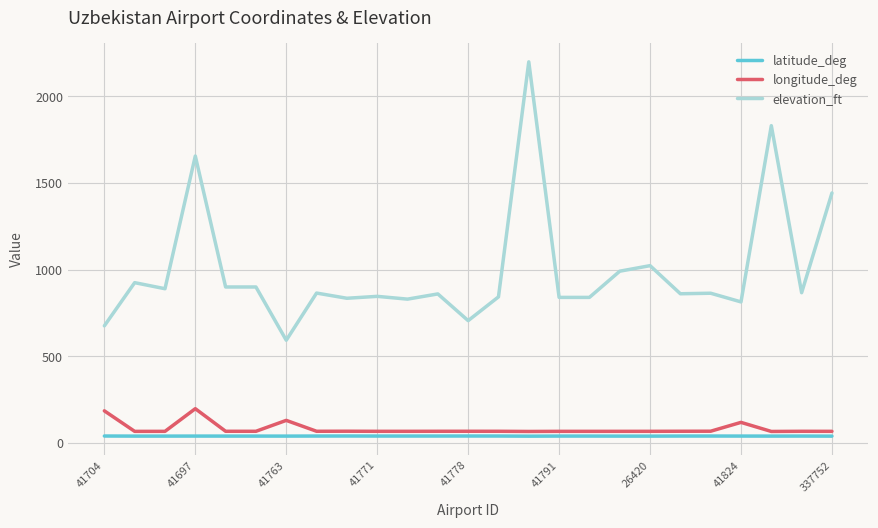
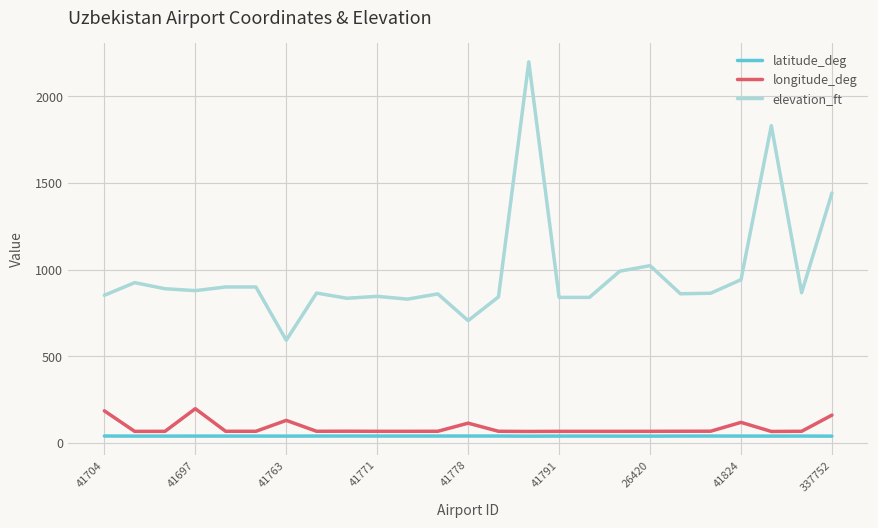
elevation_ft, 41704: 680 -> 850
elevation_ft, 41697: 1660 -> 880
longitude_deg, 41778: 70 -> 110
elevation_ft, 41824: 810 -> 940
longitude_deg, 337752: 70 -> 160
